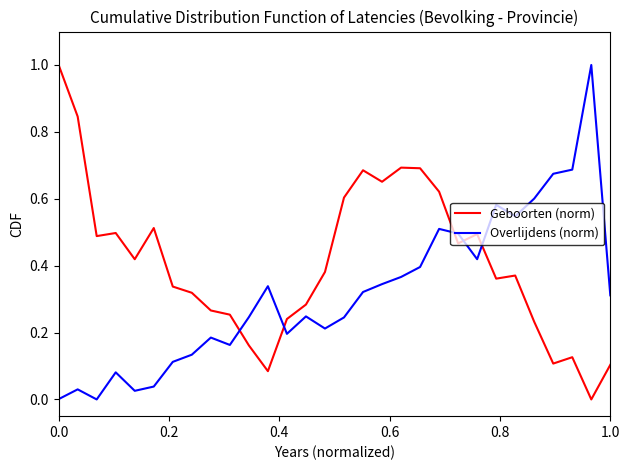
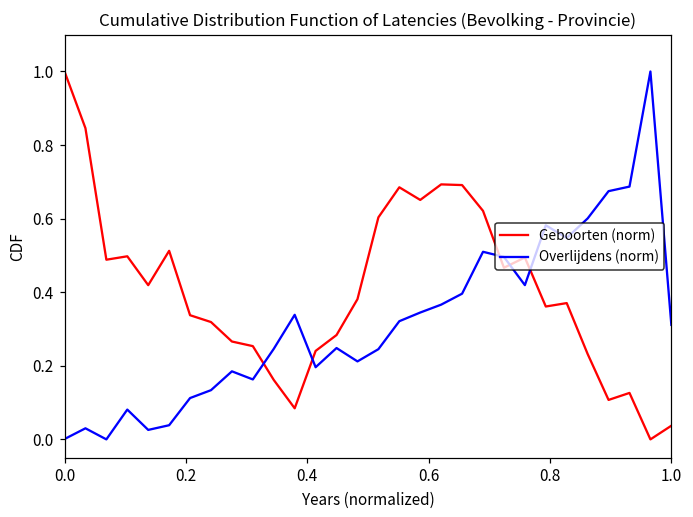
Geboorten (norm), 1.0: 0.10 -> 0.04
